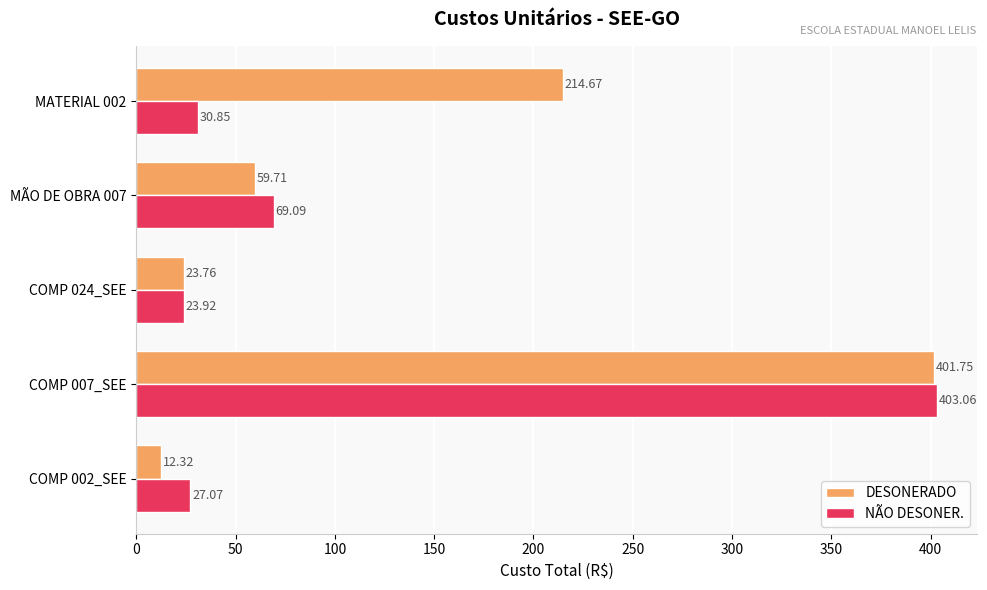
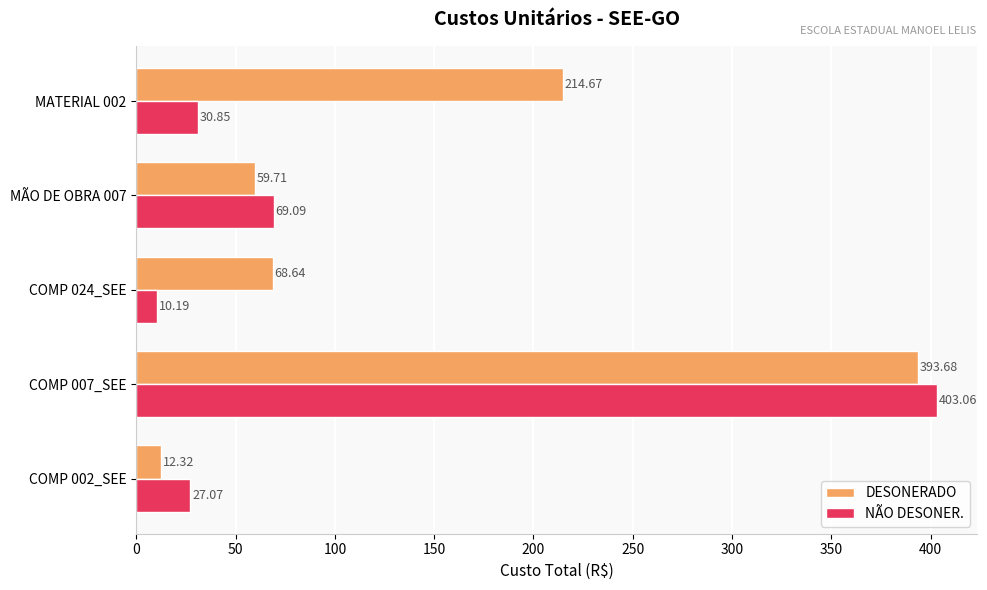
DESONERADO, COMP 024_SEE: 23.76 -> 68.64
NÃO DESONER., COMP 024_SEE: 23.92 -> 10.19
DESONERADO, COMP 007_SEE: 401.75 -> 393.68
